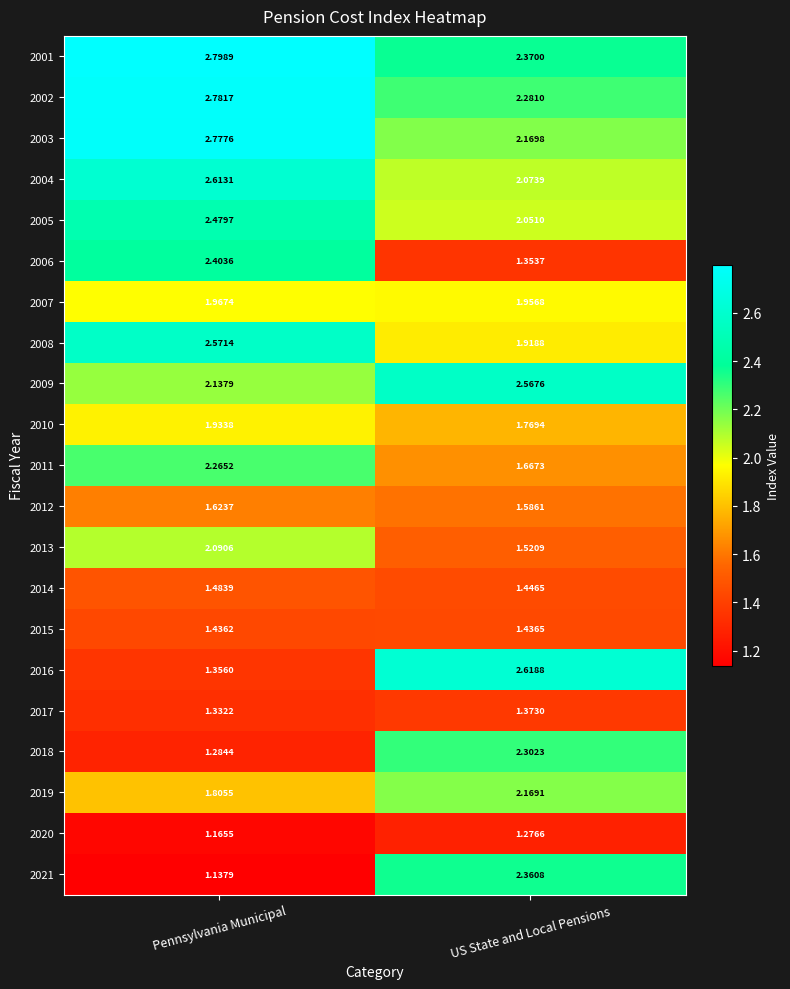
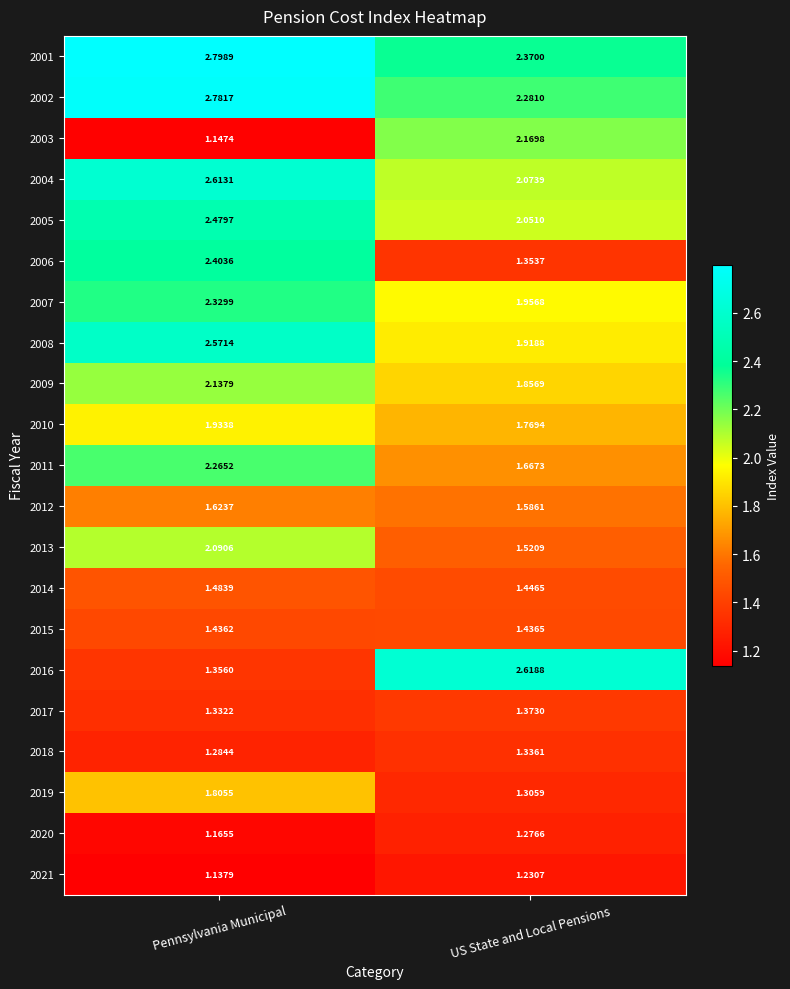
2003, Pennsylvania Municipal: 2.7776 -> 1.1474
2007, Pennsylvania Municipal: 1.9674 -> 2.3299
2009, US State and Local Pensions: 2.5676 -> 1.8569
2018, US State and Local Pensions: 2.3023 -> 1.3361
2019, US State and Local Pensions: 2.1691 -> 1.3059
2021, US State and Local Pensions: 2.3608 -> 1.2307
